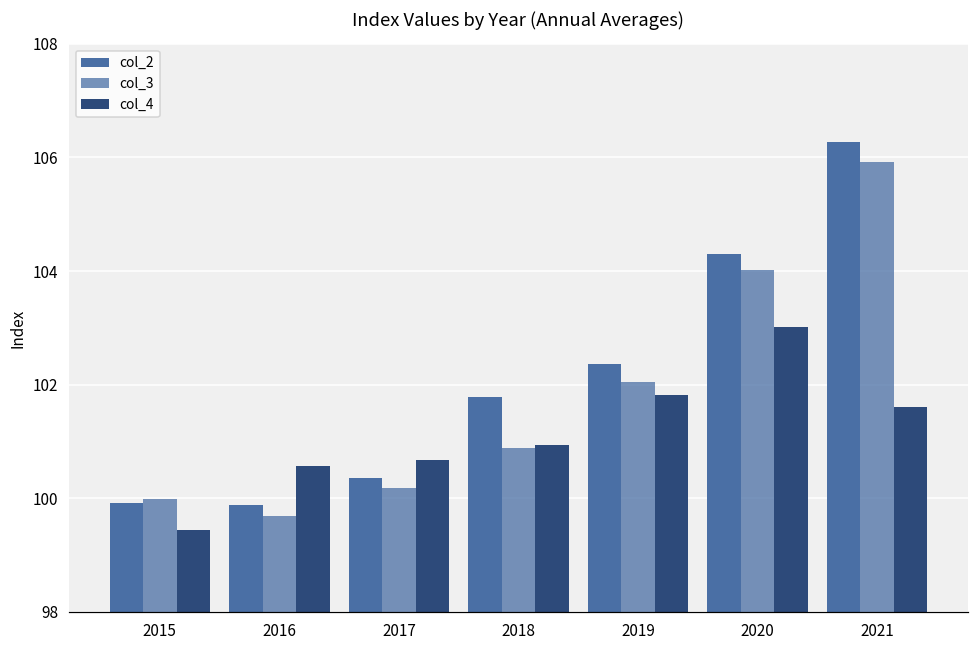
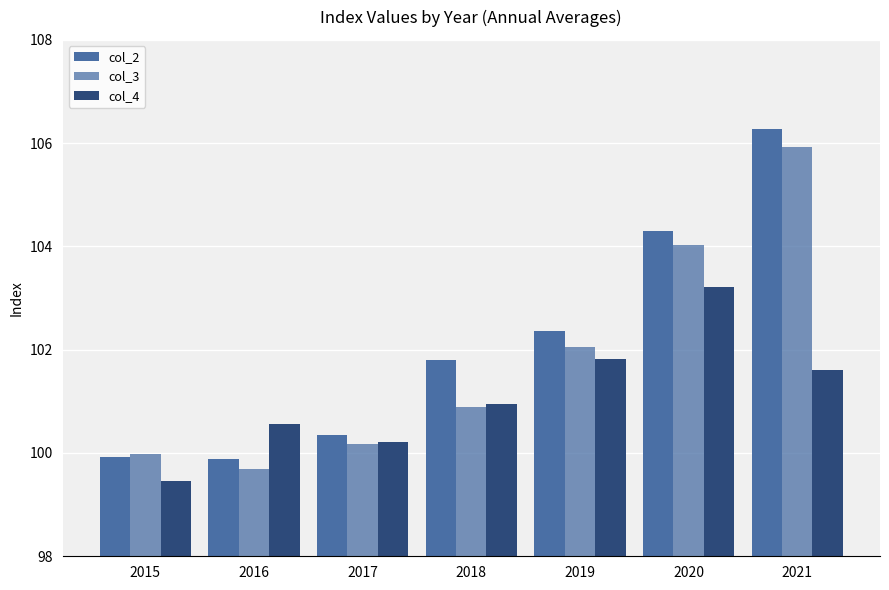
col_4, 2017: 100.7 -> 100.2
col_4, 2020: 103.0 -> 103.2
